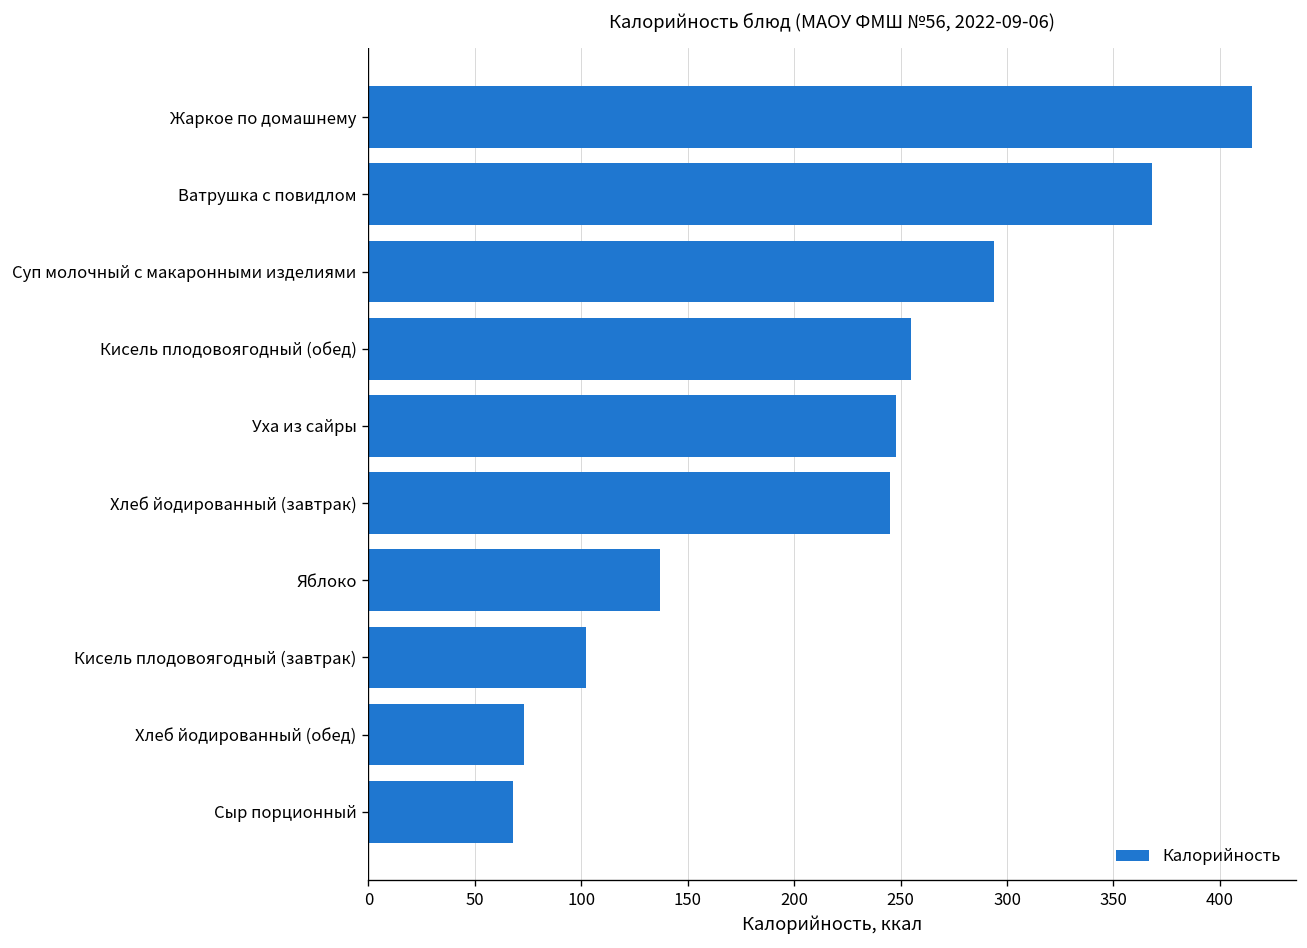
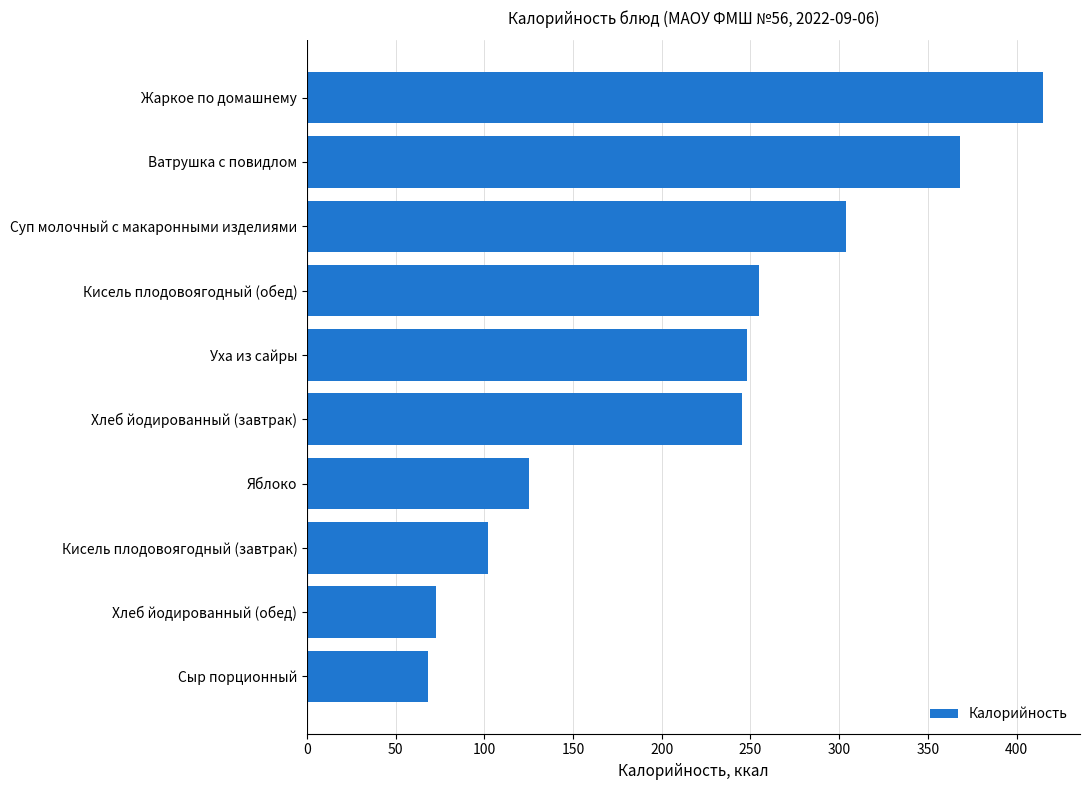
Суп молочный с макаронными изделиями: 294 -> 304
Яблоко: 137 -> 125
